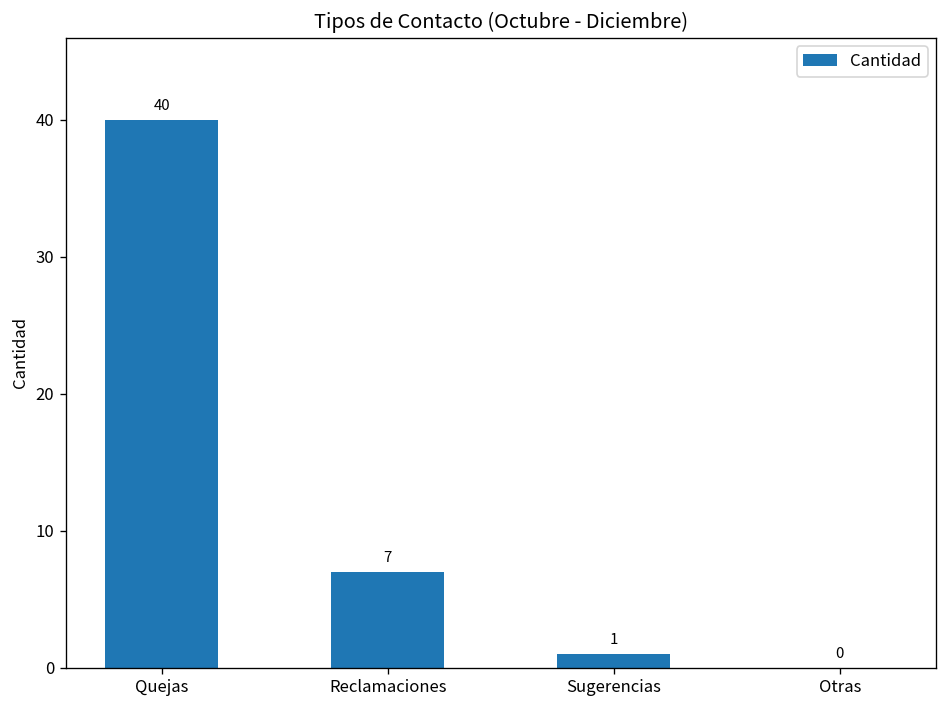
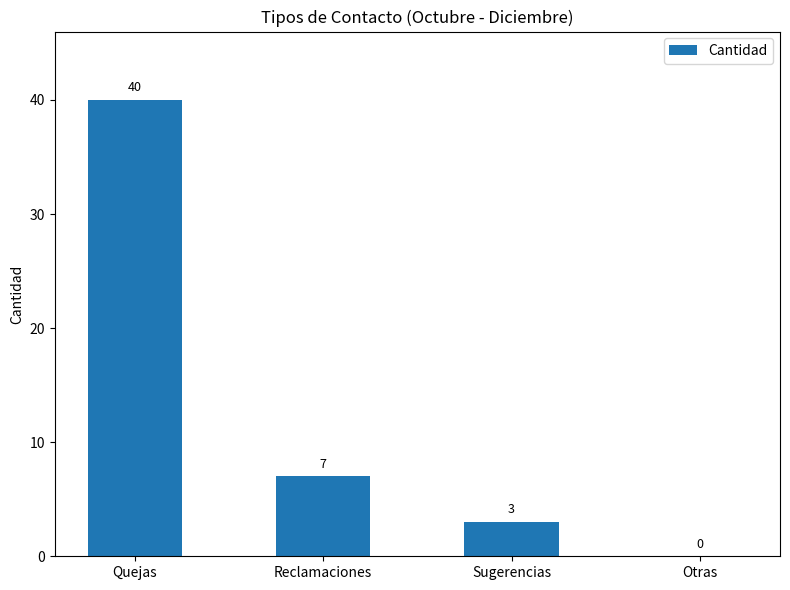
Sugerencias: 1 -> 3
